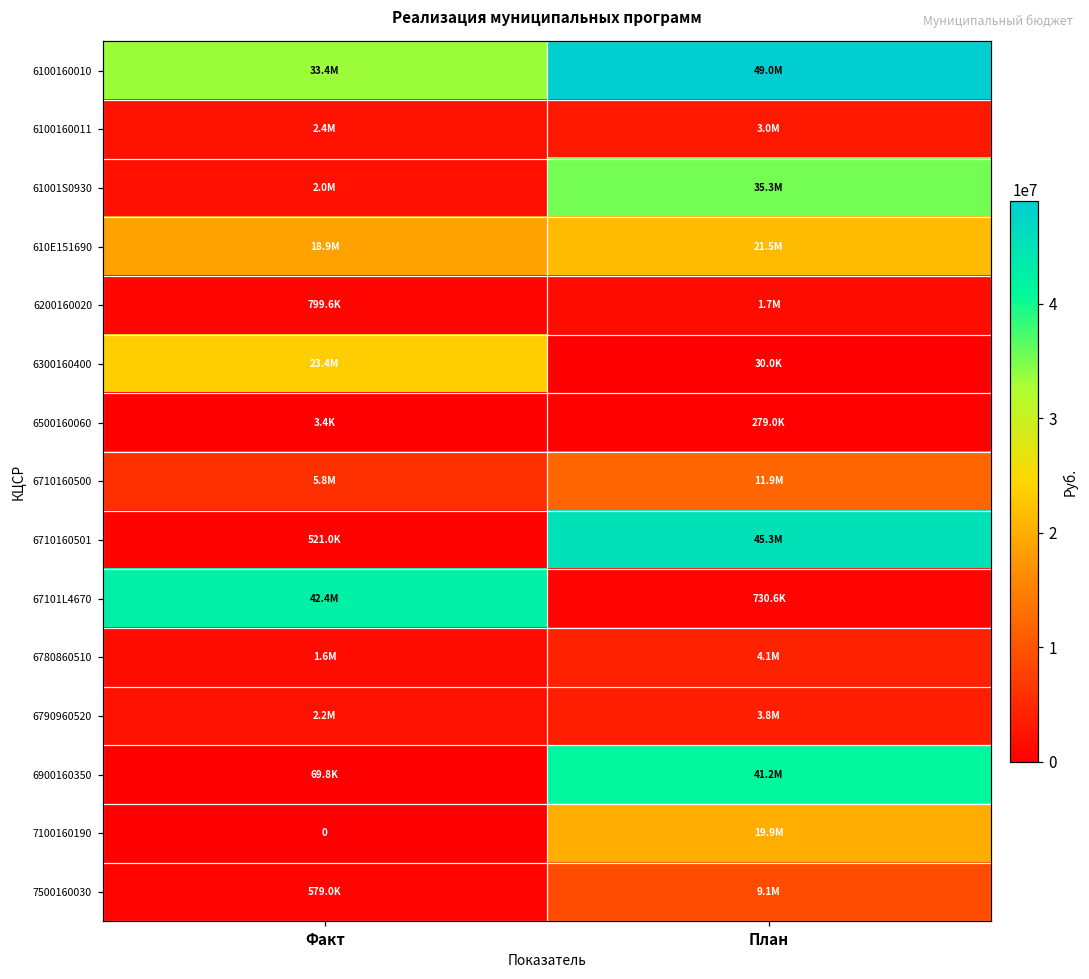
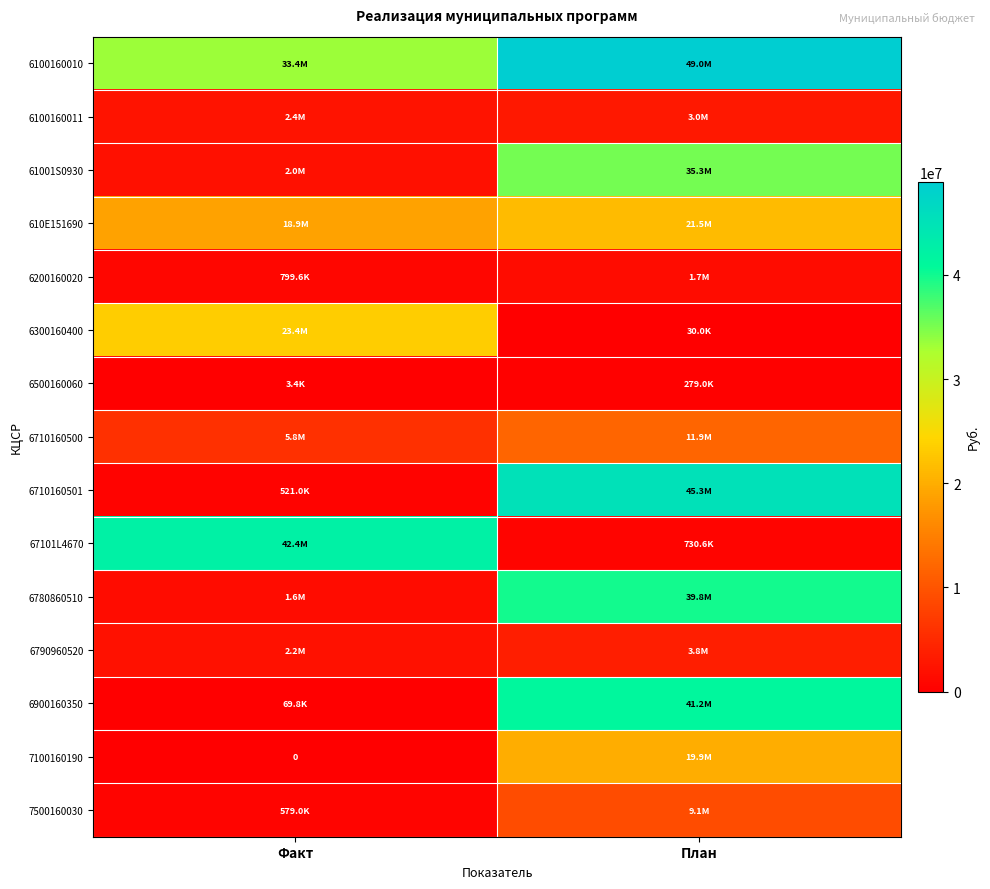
6780860510, План: 4.1M -> 39.8M
